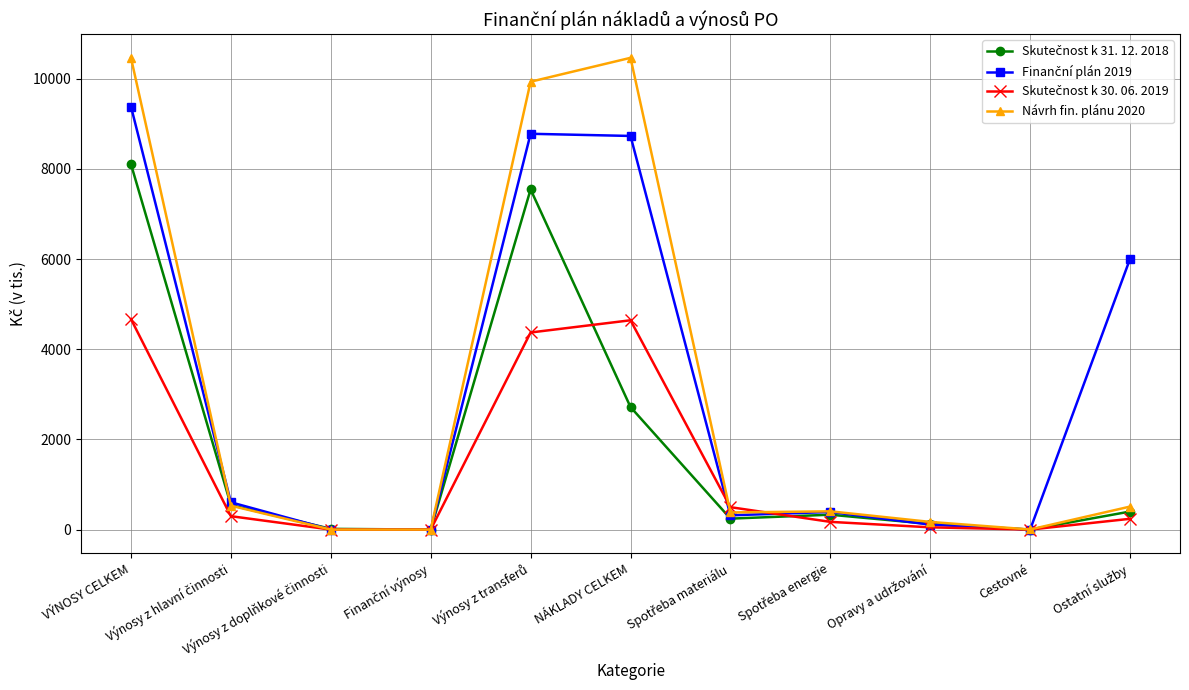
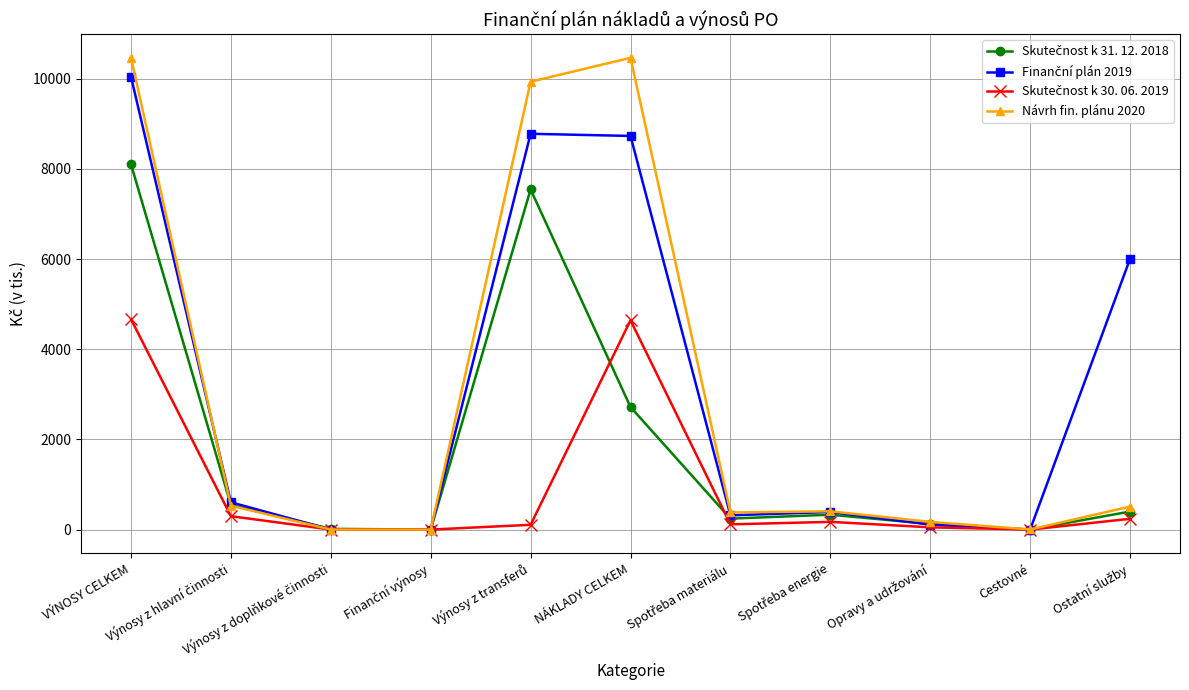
Finanční plán 2019, VÝNOSY CELKEM: 9400 -> 10000
Skutečnost k 30. 06. 2019, Výnosy z transferů: 4400 -> 100
Skutečnost k 30. 06. 2019, Spotřeba materiálu: 500 -> 100
